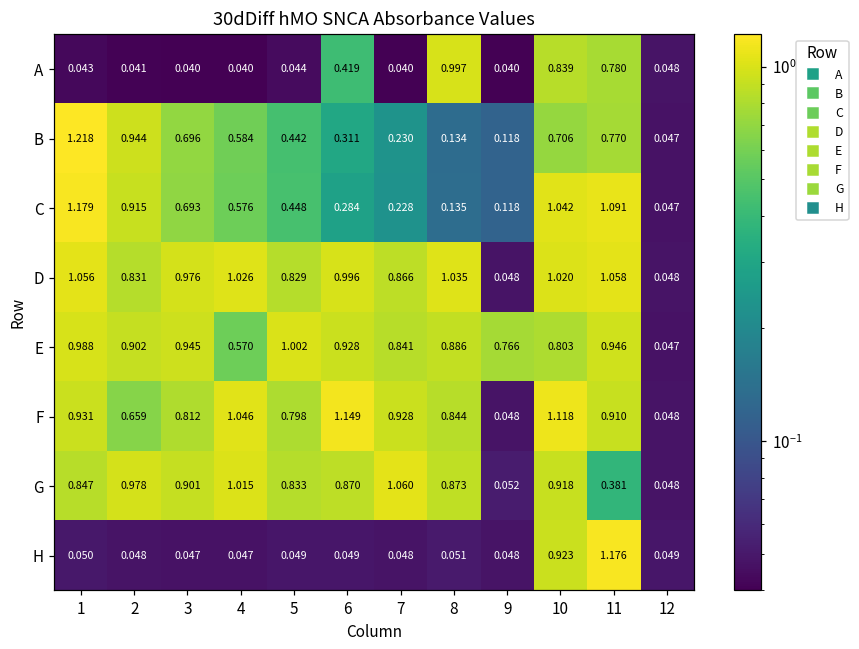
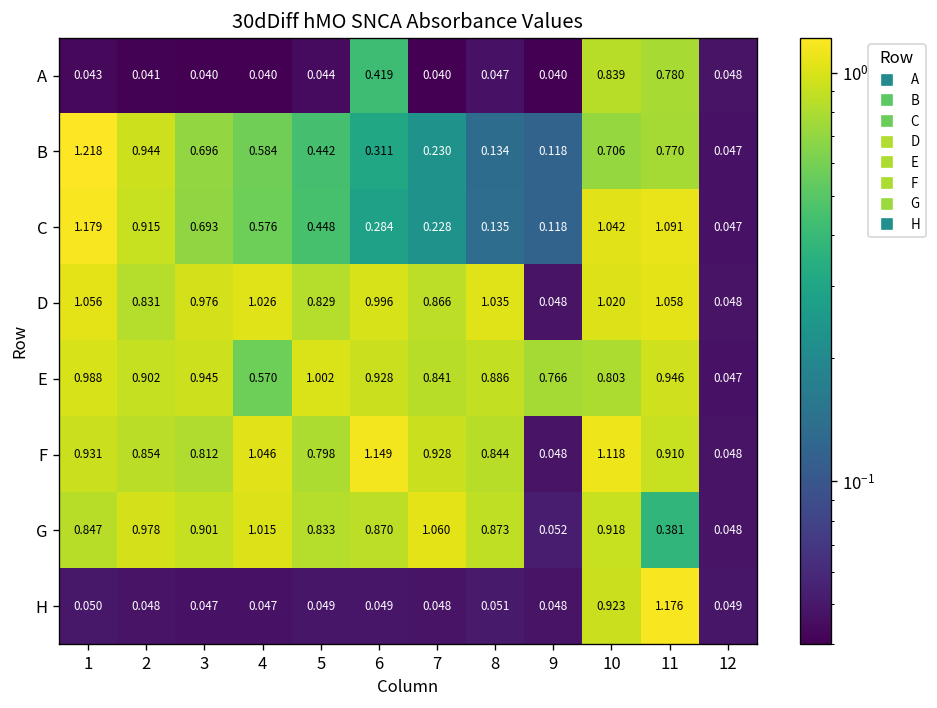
A, 8: 0.997 -> 0.047
F, 2: 0.659 -> 0.854
